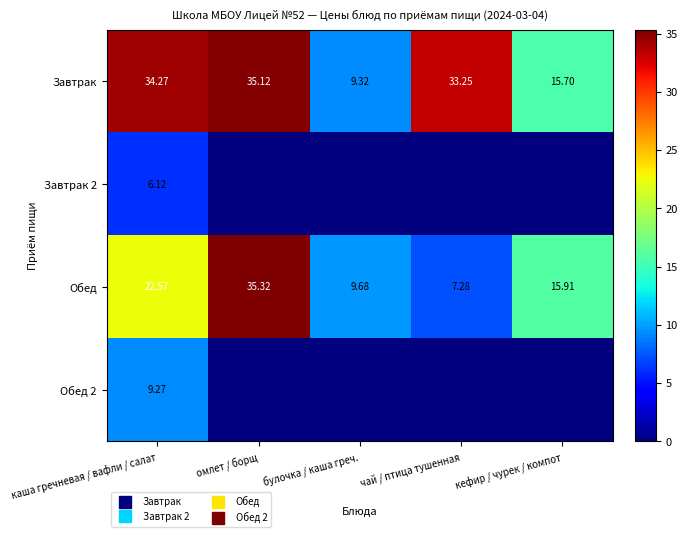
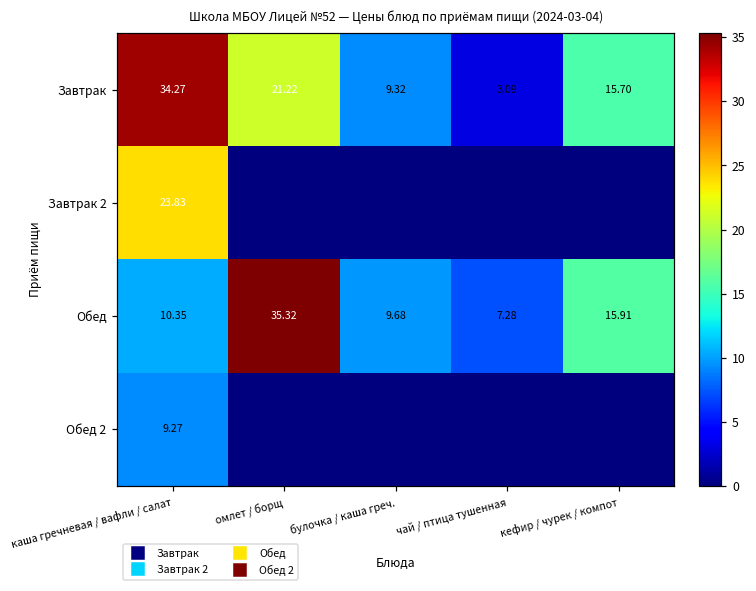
Завтрак, омлет / борщ: 35.12 -> 21.22
Завтрак, чай / птица тушенная: 33.25 -> 3.09
Завтрак 2, каша гречневая / вафли / салат: 6.12 -> 23.83
Обед, каша гречневая / вафли / салат: 22.57 -> 10.35
